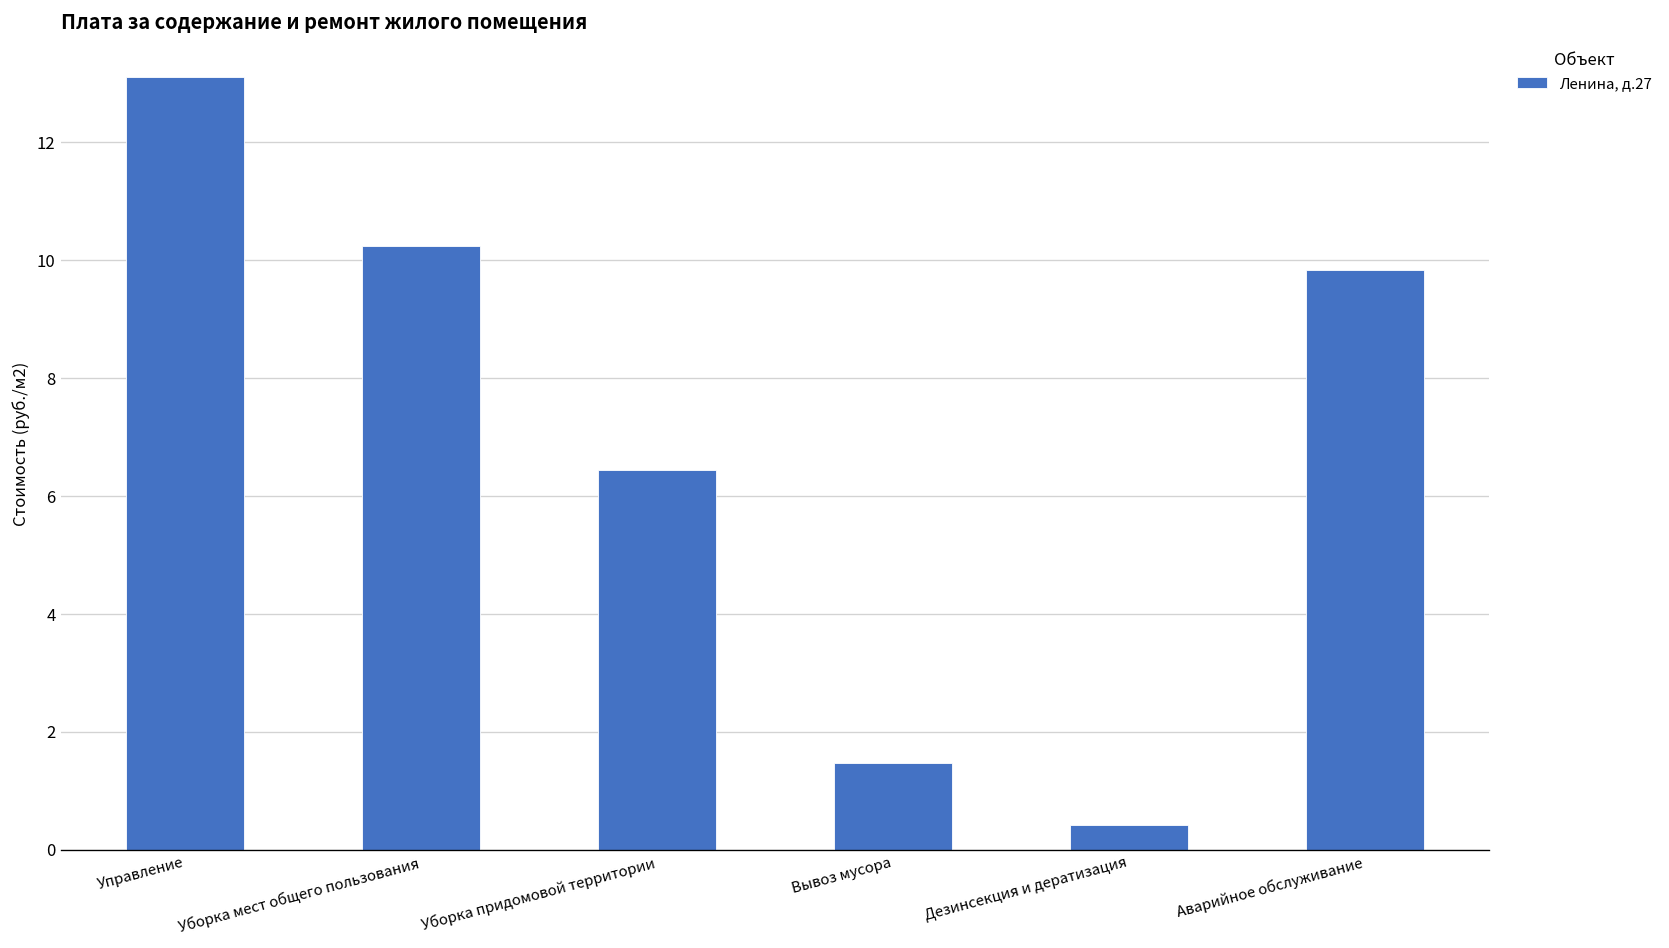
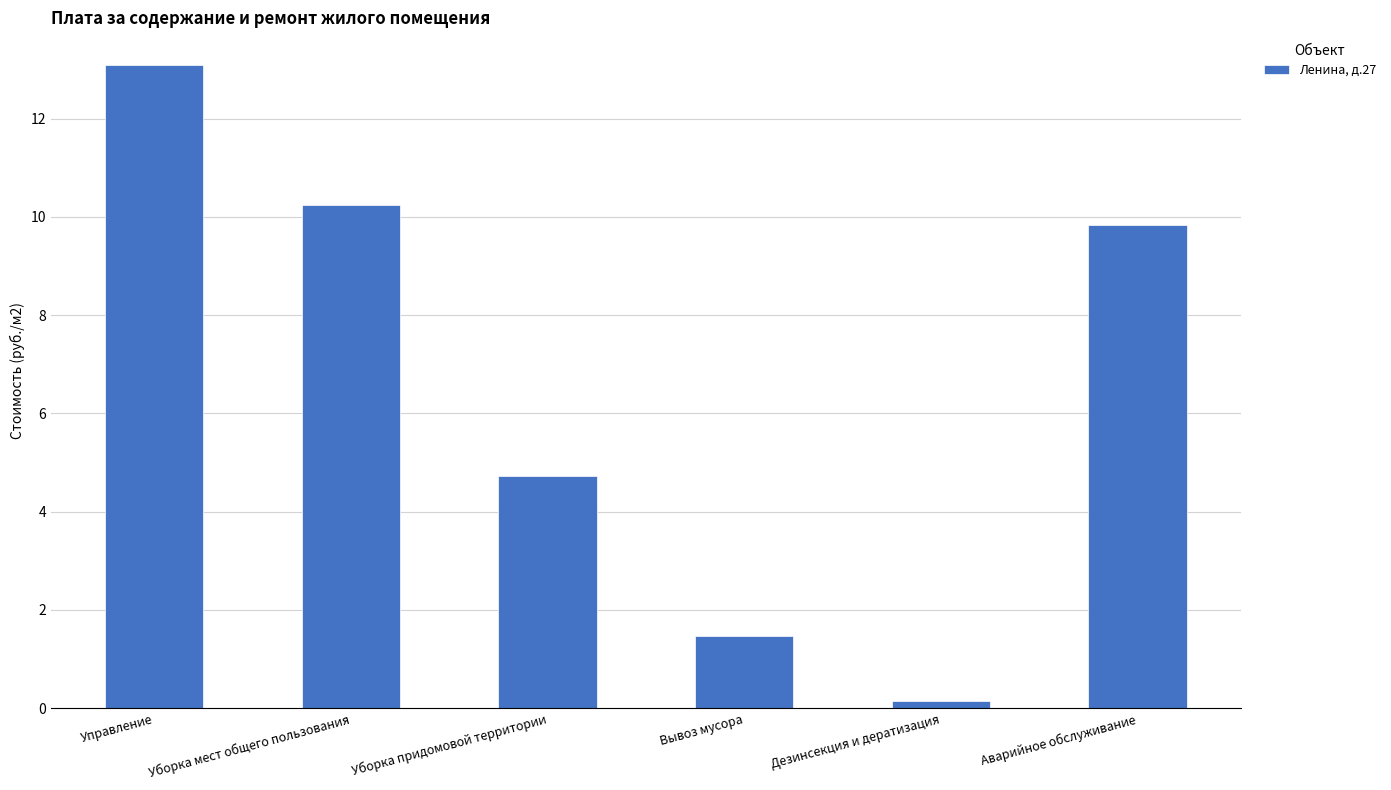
Уборка придомовой территории: 6.5 -> 4.7
Дезинсекция и дератизация: 0.4 -> 0.1
